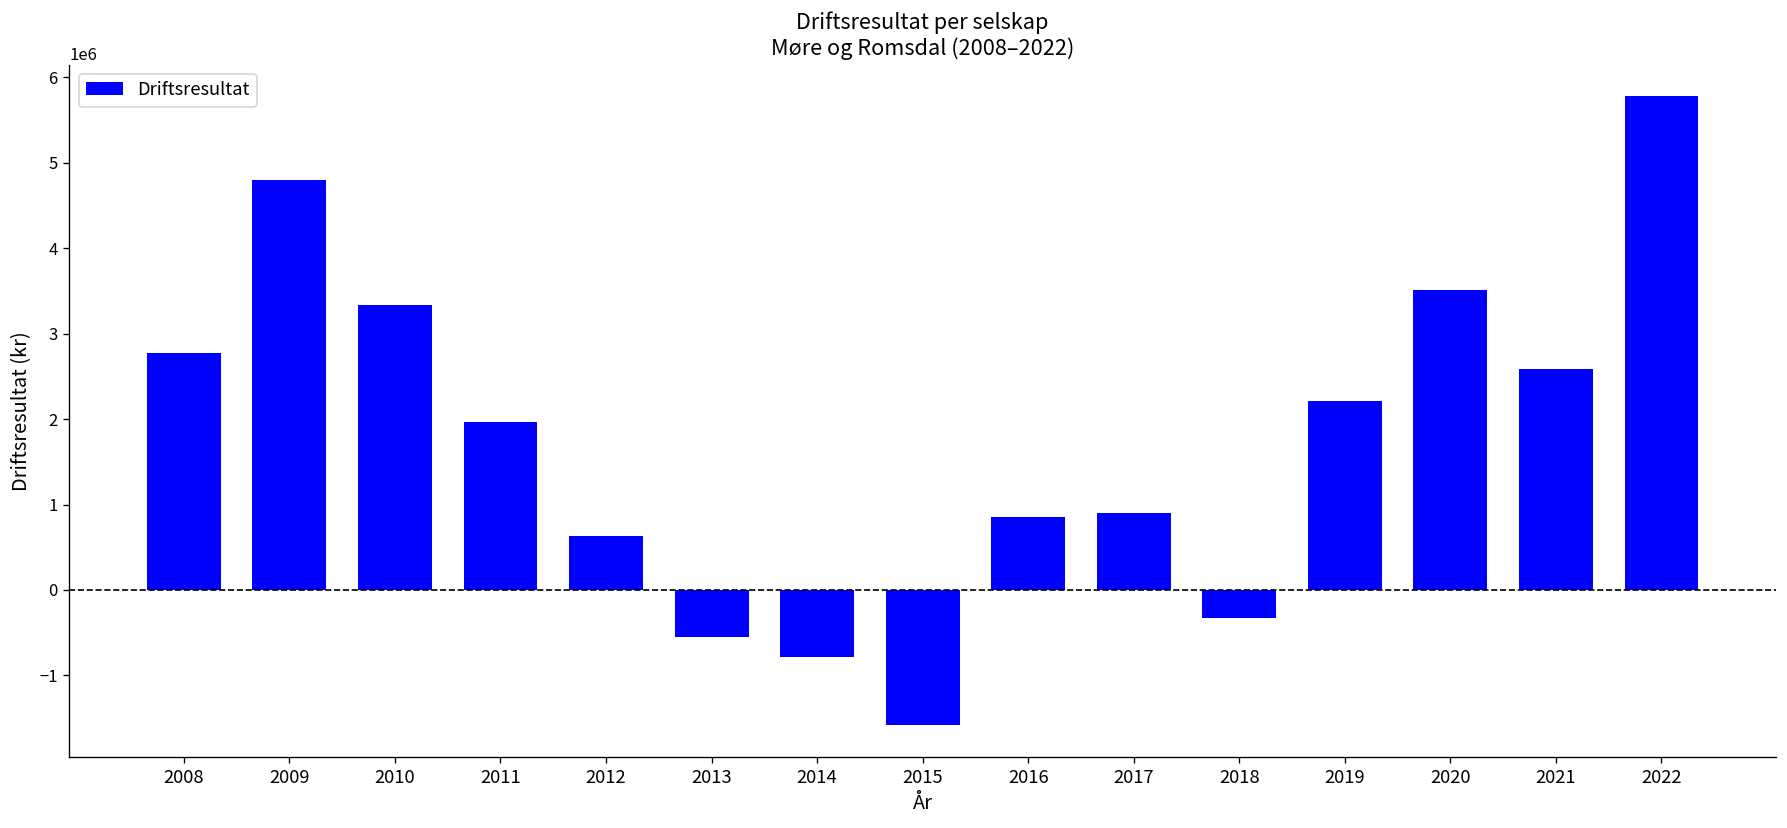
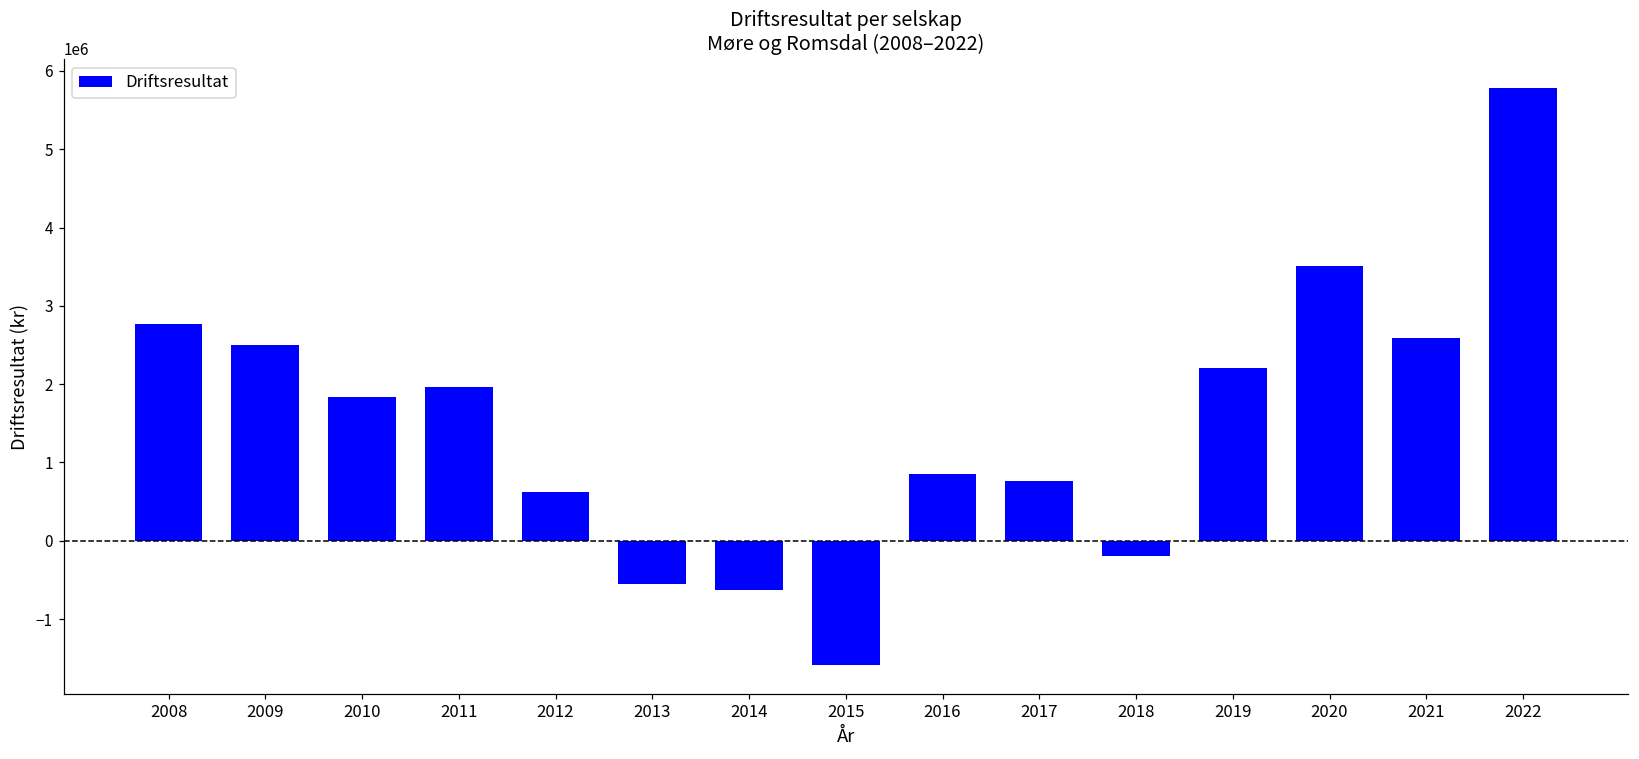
2009: 4800000 -> 2500000
2010: 3300000 -> 1800000
2014: -800000 -> -600000
2017: 900000 -> 800000
2018: -300000 -> -200000
